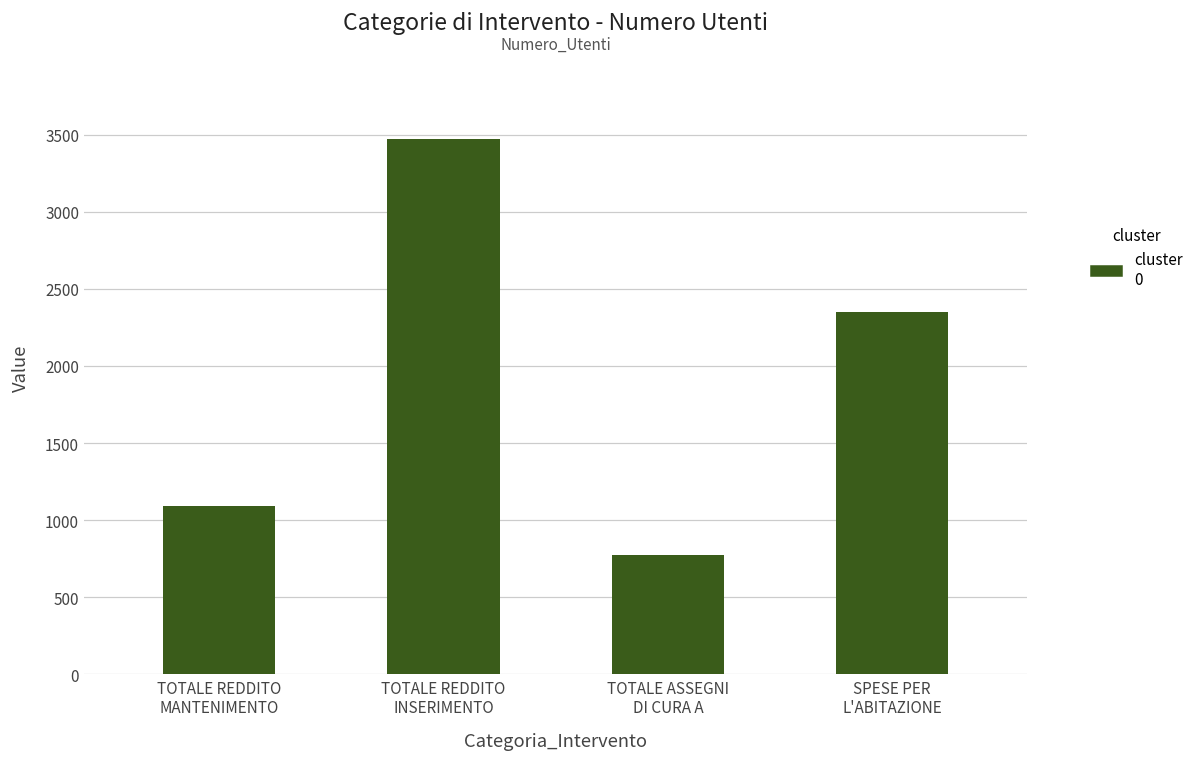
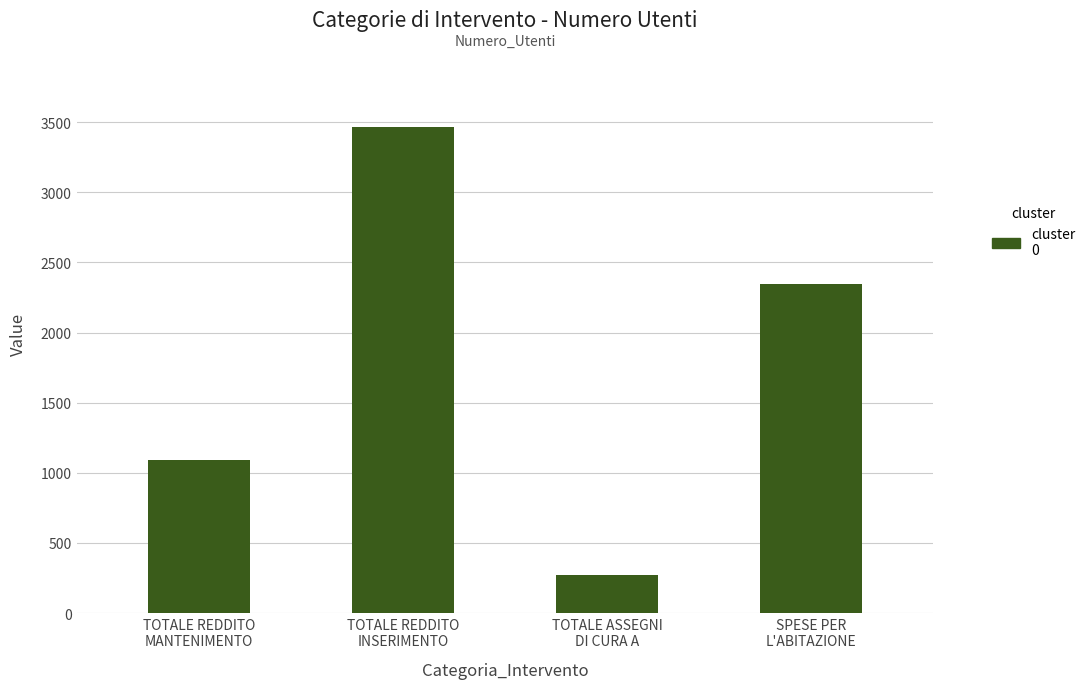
TOTALE ASSEGNI DI CURA A: 770 -> 270
